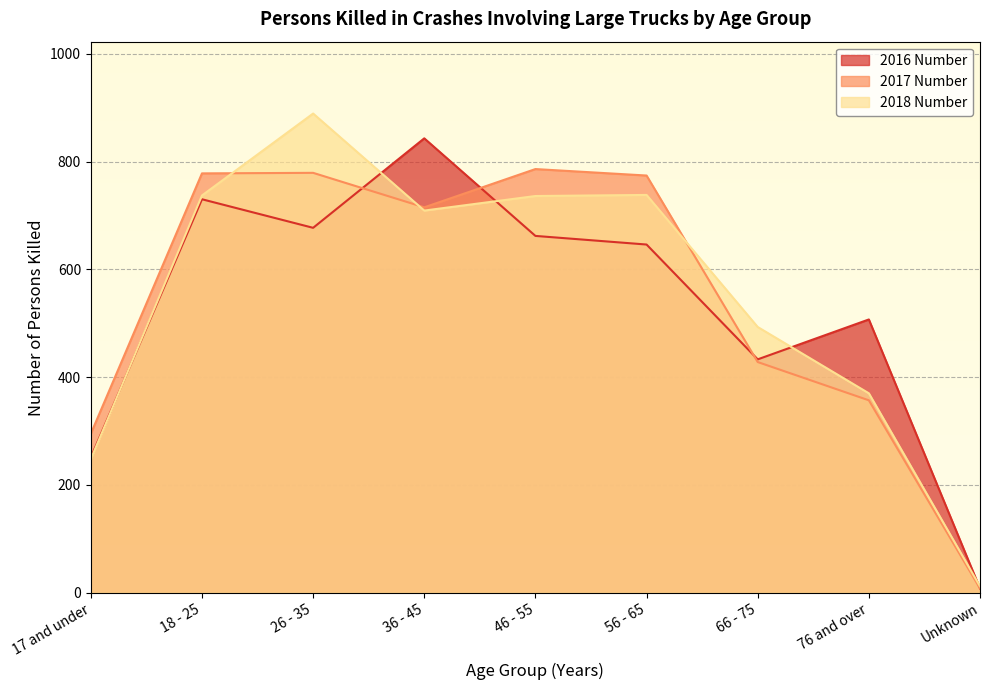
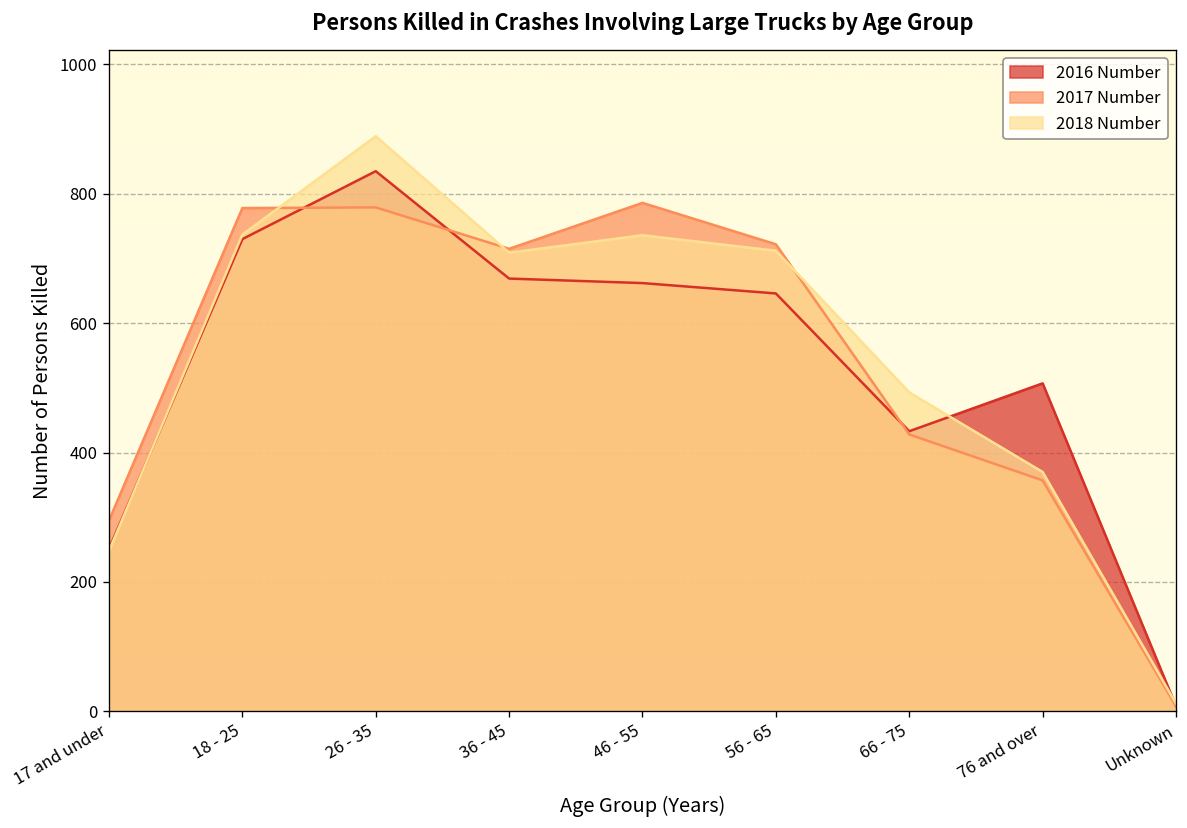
2016 Number, 26 - 35: 680 -> 840
2016 Number, 36 - 45: 840 -> 670
2017 Number, 56 - 65: 770 -> 720
2018 Number, 56 - 65: 740 -> 710
